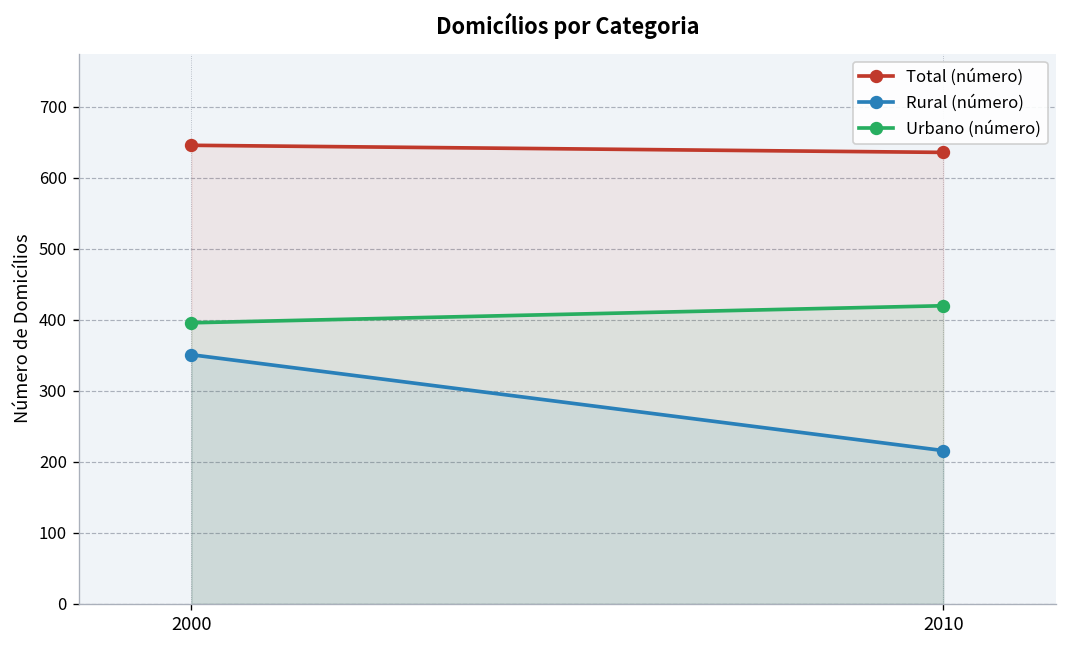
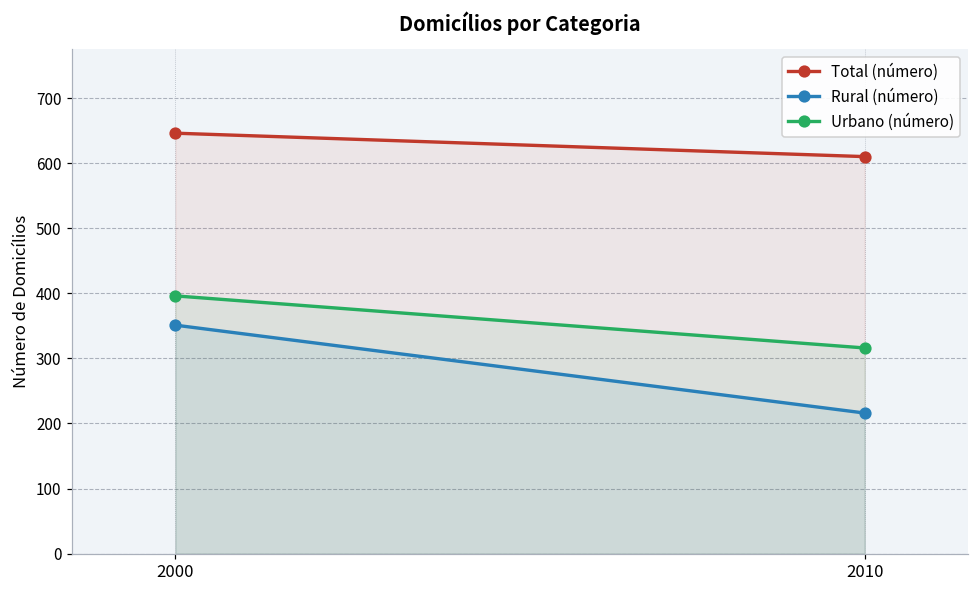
Total (número), 2010: 640 -> 610
Urbano (número), 2010: 420 -> 320
